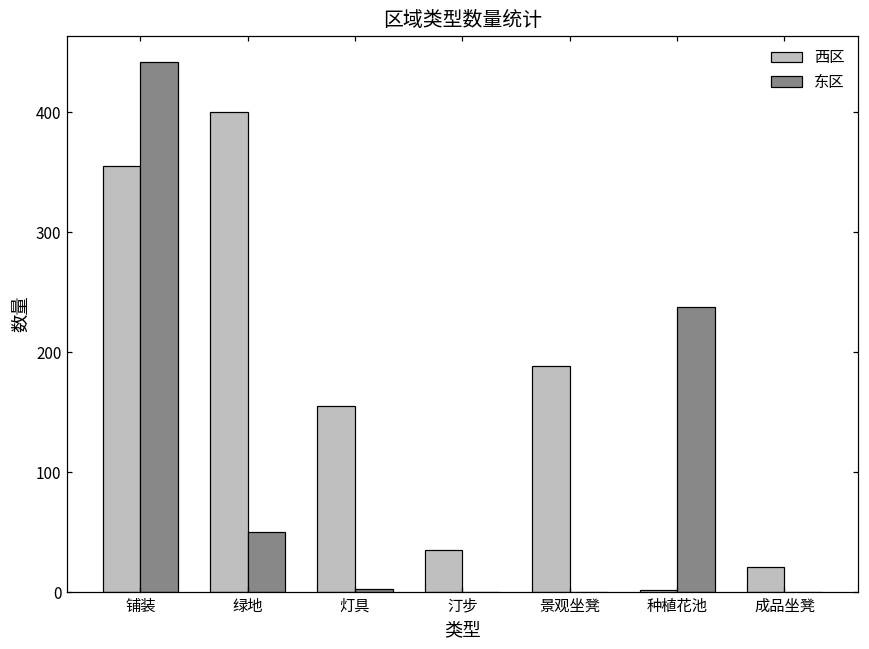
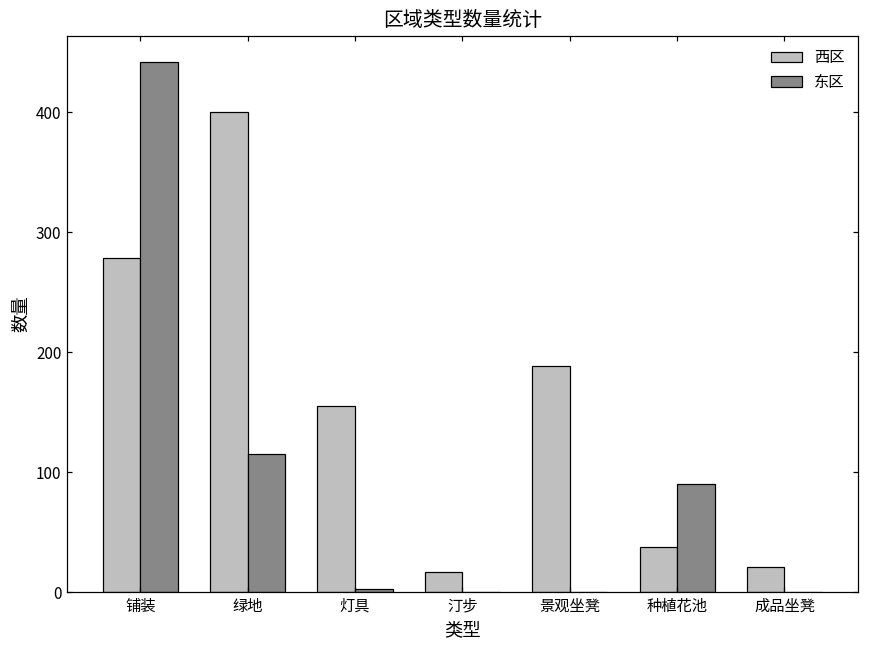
西区, 铺装: 355 -> 279
东区, 绿地: 50 -> 115
西区, 汀步: 35 -> 17
西区, 种植花池: 2 -> 38
东区, 种植花池: 238 -> 91
